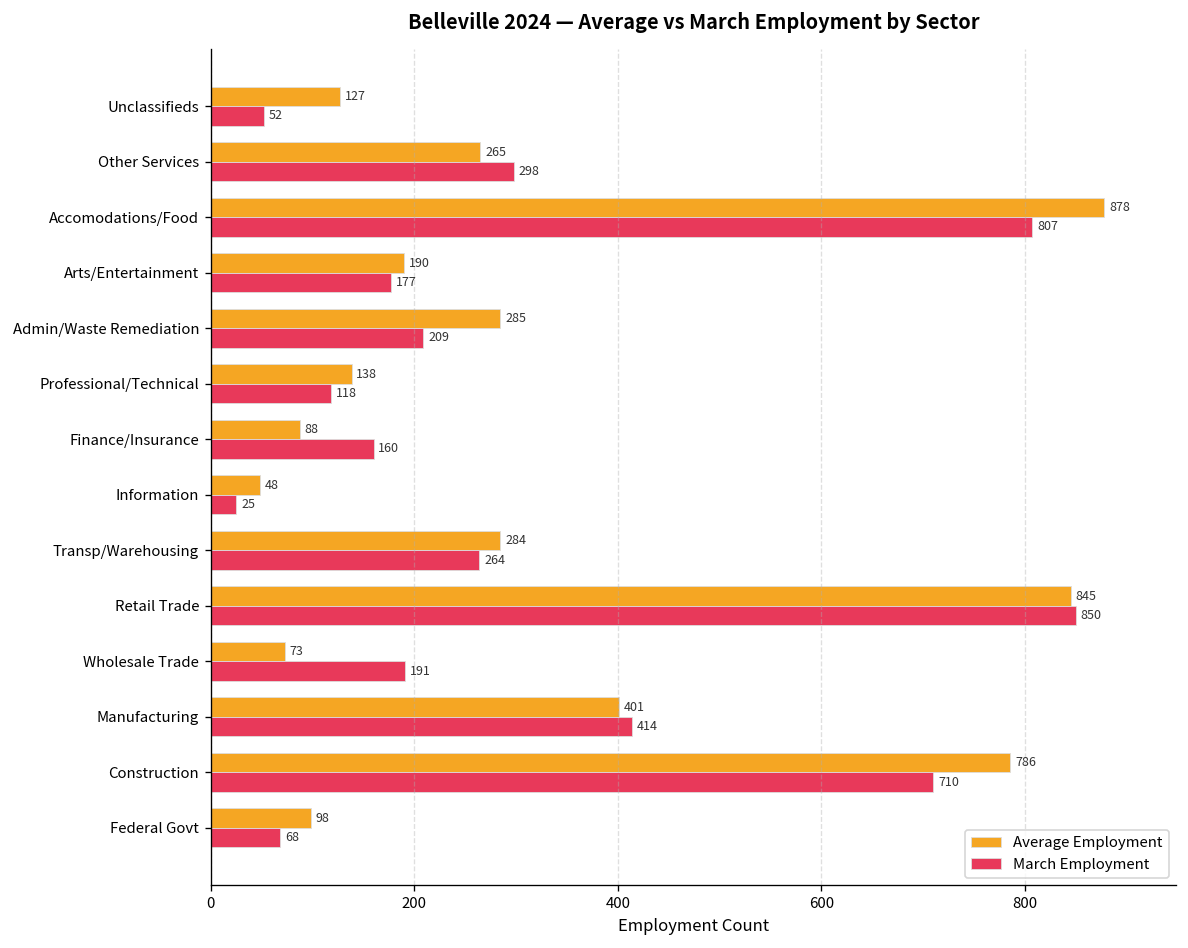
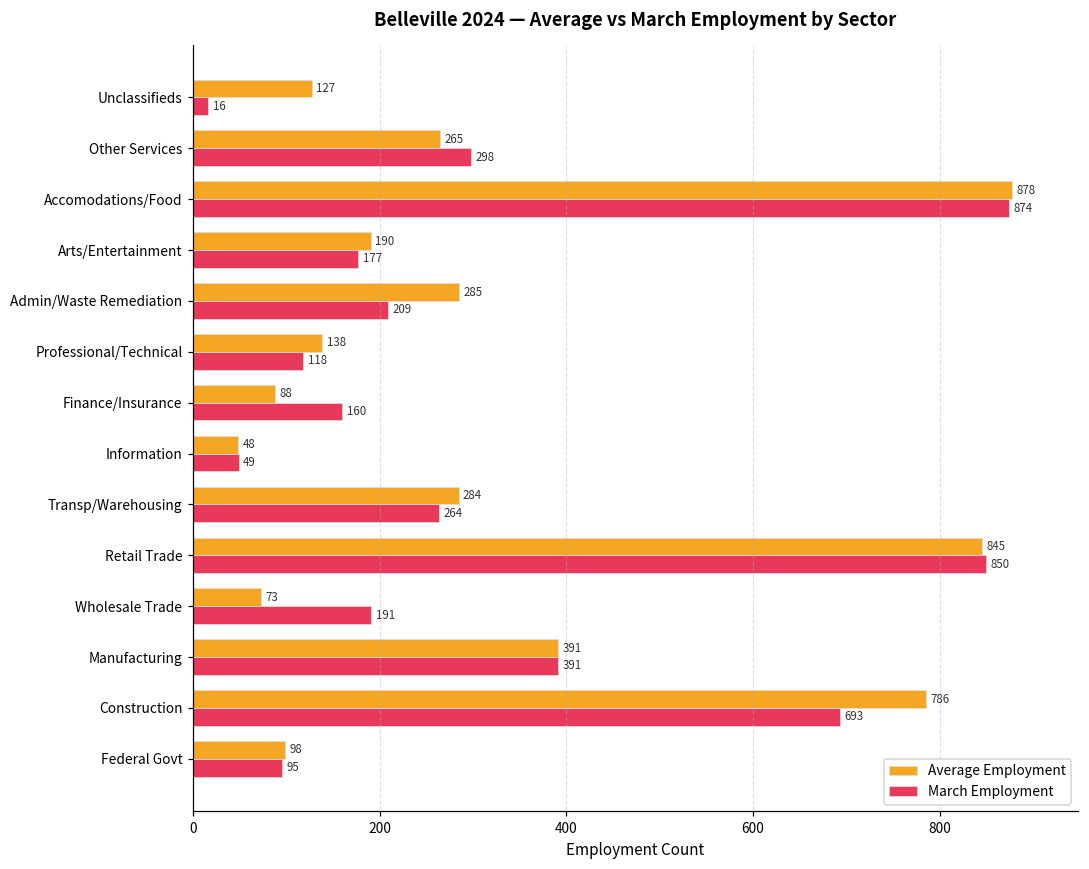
March Employment, Unclassifieds: 52 -> 16
March Employment, Accomodations/Food: 807 -> 874
March Employment, Information: 25 -> 49
Average Employment, Manufacturing: 401 -> 391
March Employment, Manufacturing: 414 -> 391
March Employment, Construction: 710 -> 693
March Employment, Federal Govt: 68 -> 95
